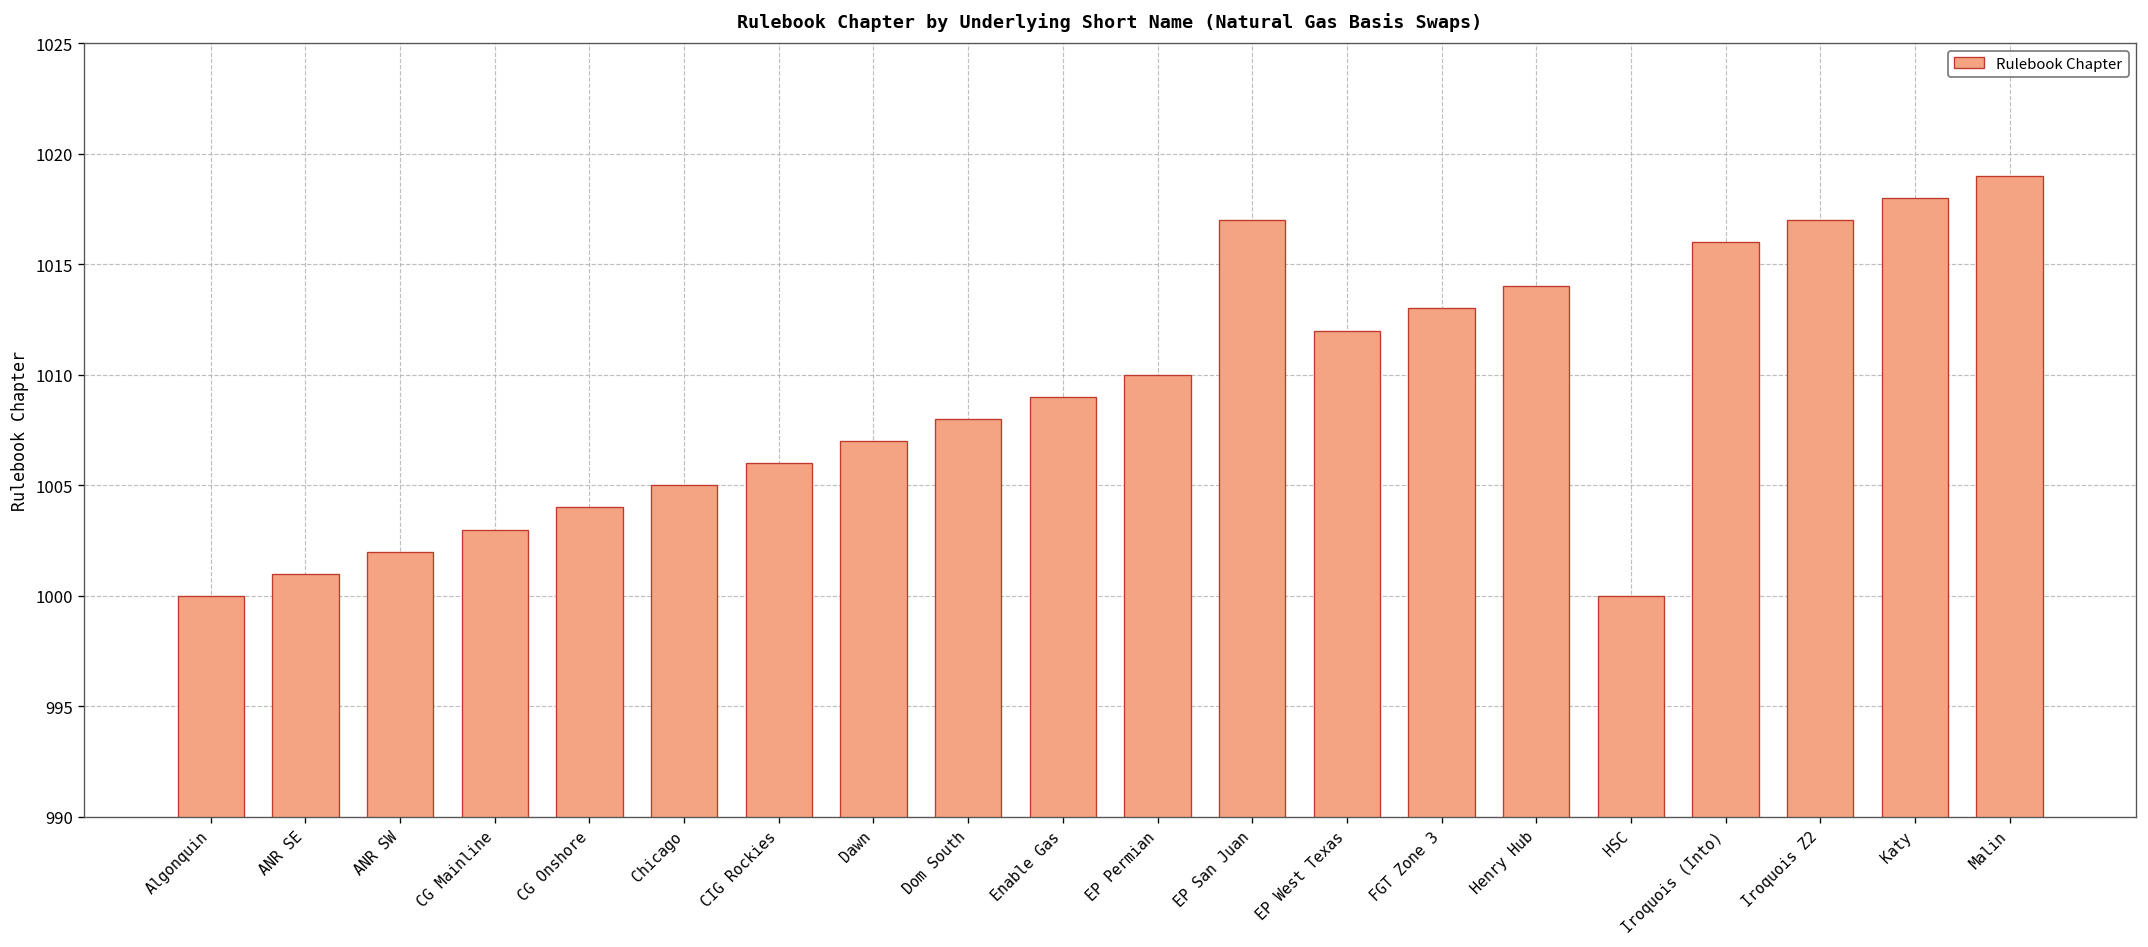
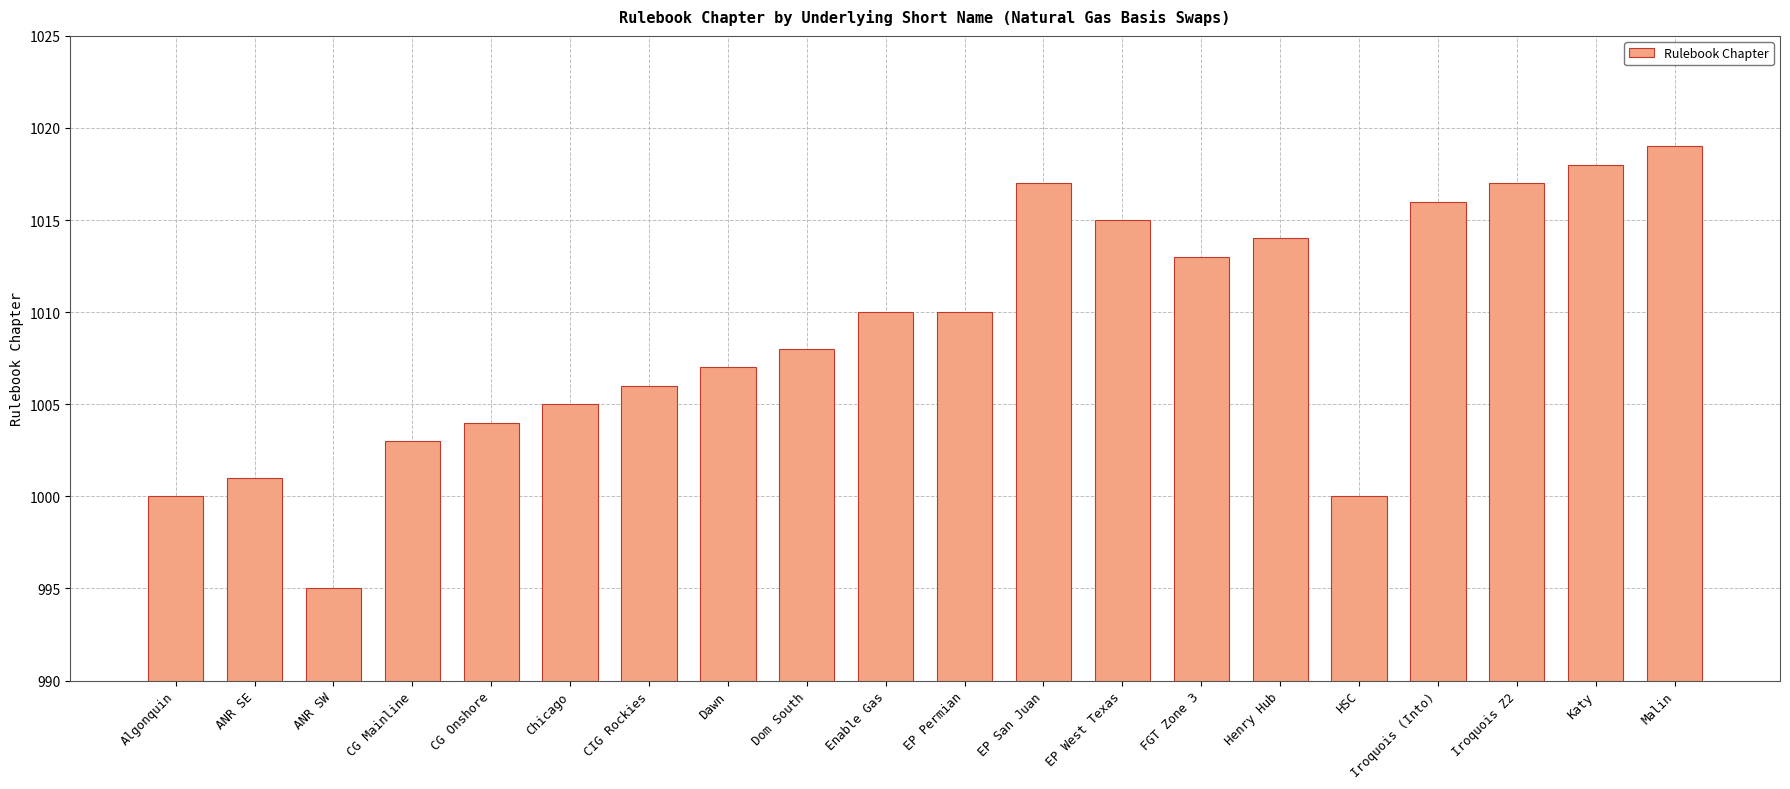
ANR SW: 1002 -> 995
Enable Gas: 1009 -> 1010
EP West Texas: 1012 -> 1015
